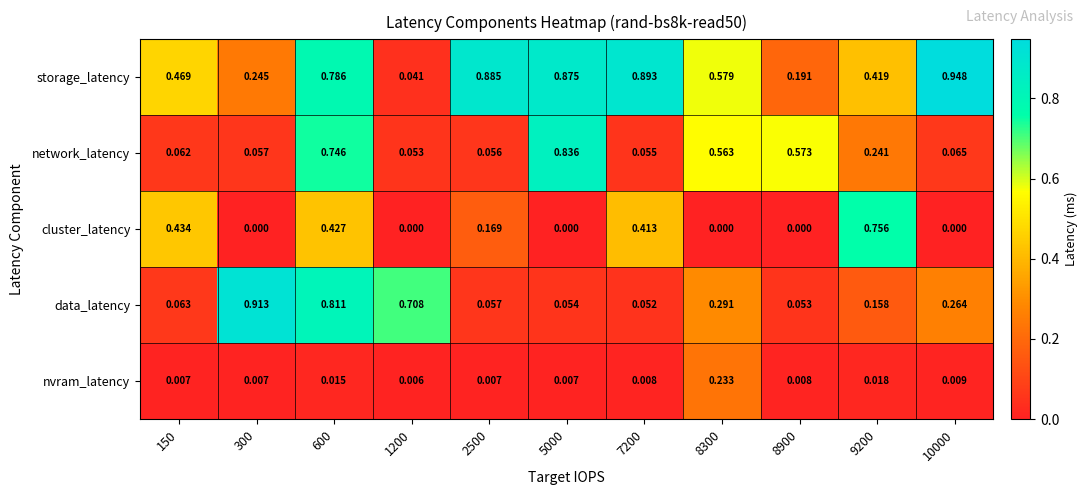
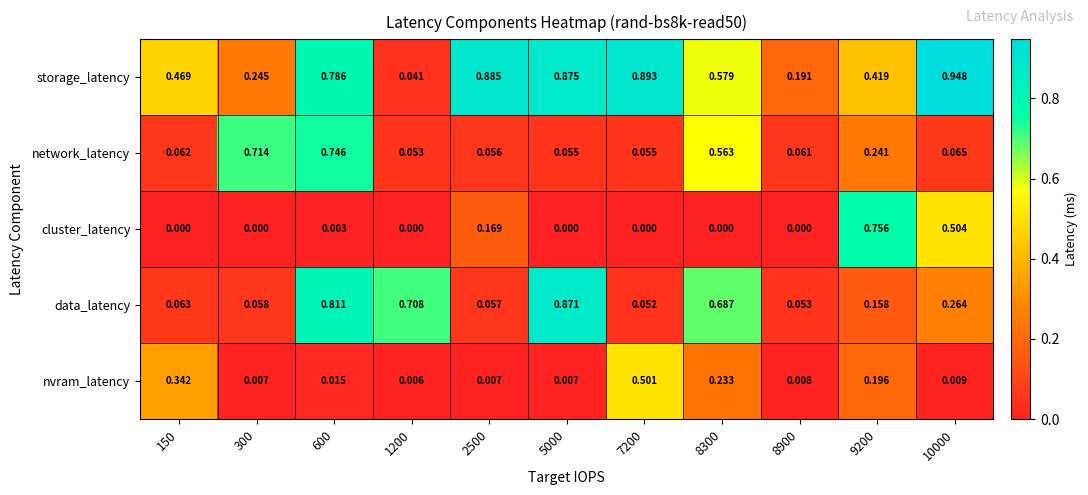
network_latency, 300: 0.057 -> 0.714
network_latency, 5000: 0.836 -> 0.055
network_latency, 8900: 0.573 -> 0.061
cluster_latency, 150: 0.434 -> 0.000
cluster_latency, 600: 0.427 -> 0.003
cluster_latency, 7200: 0.413 -> 0.000
cluster_latency, 10000: 0.000 -> 0.504
data_latency, 300: 0.913 -> 0.058
data_latency, 5000: 0.054 -> 0.871
data_latency, 8300: 0.291 -> 0.687
nvram_latency, 150: 0.007 -> 0.342
nvram_latency, 7200: 0.008 -> 0.501
nvram_latency, 9200: 0.018 -> 0.196
